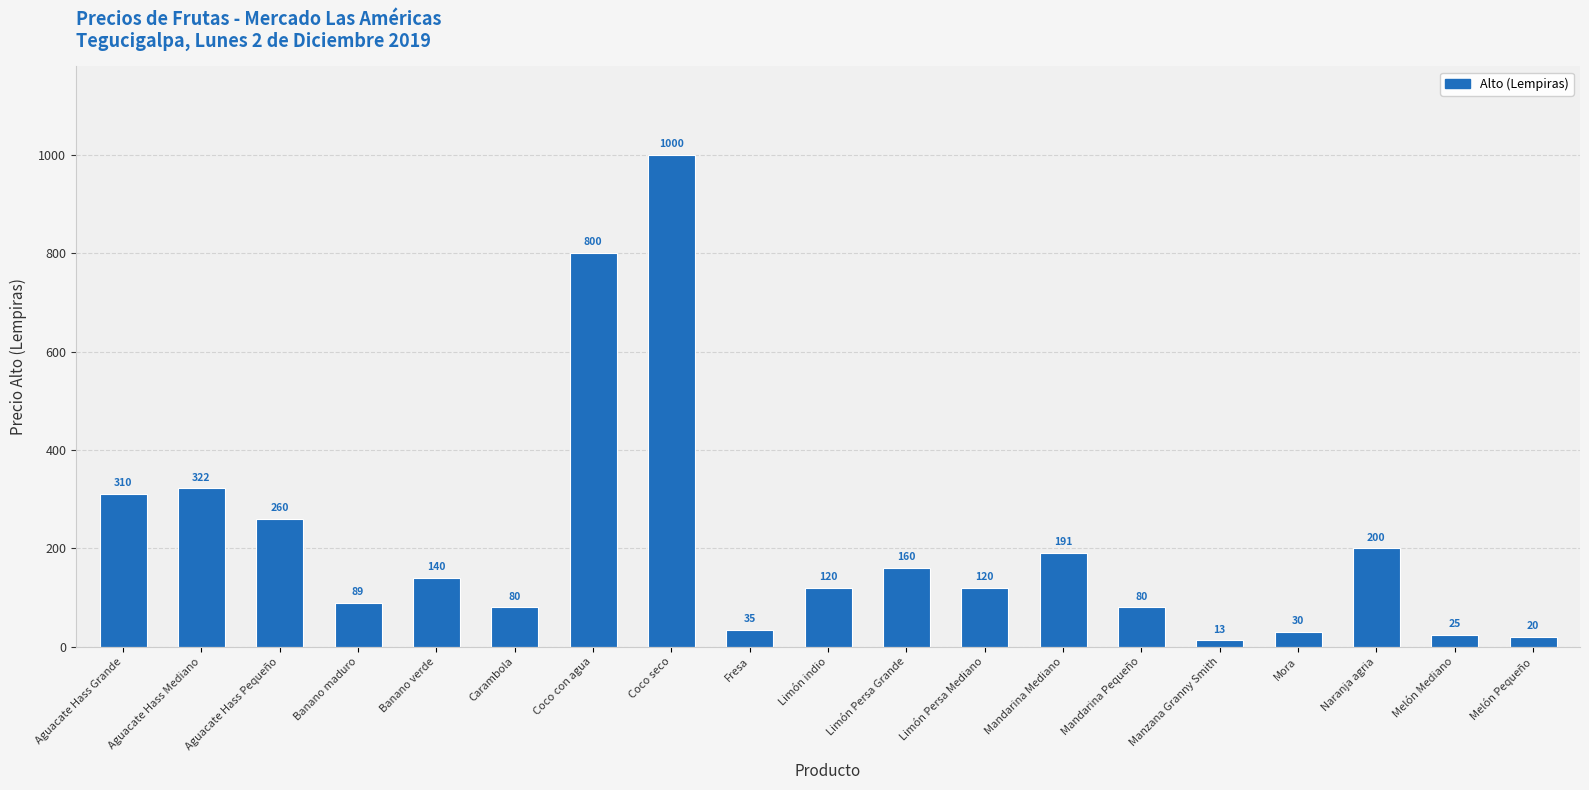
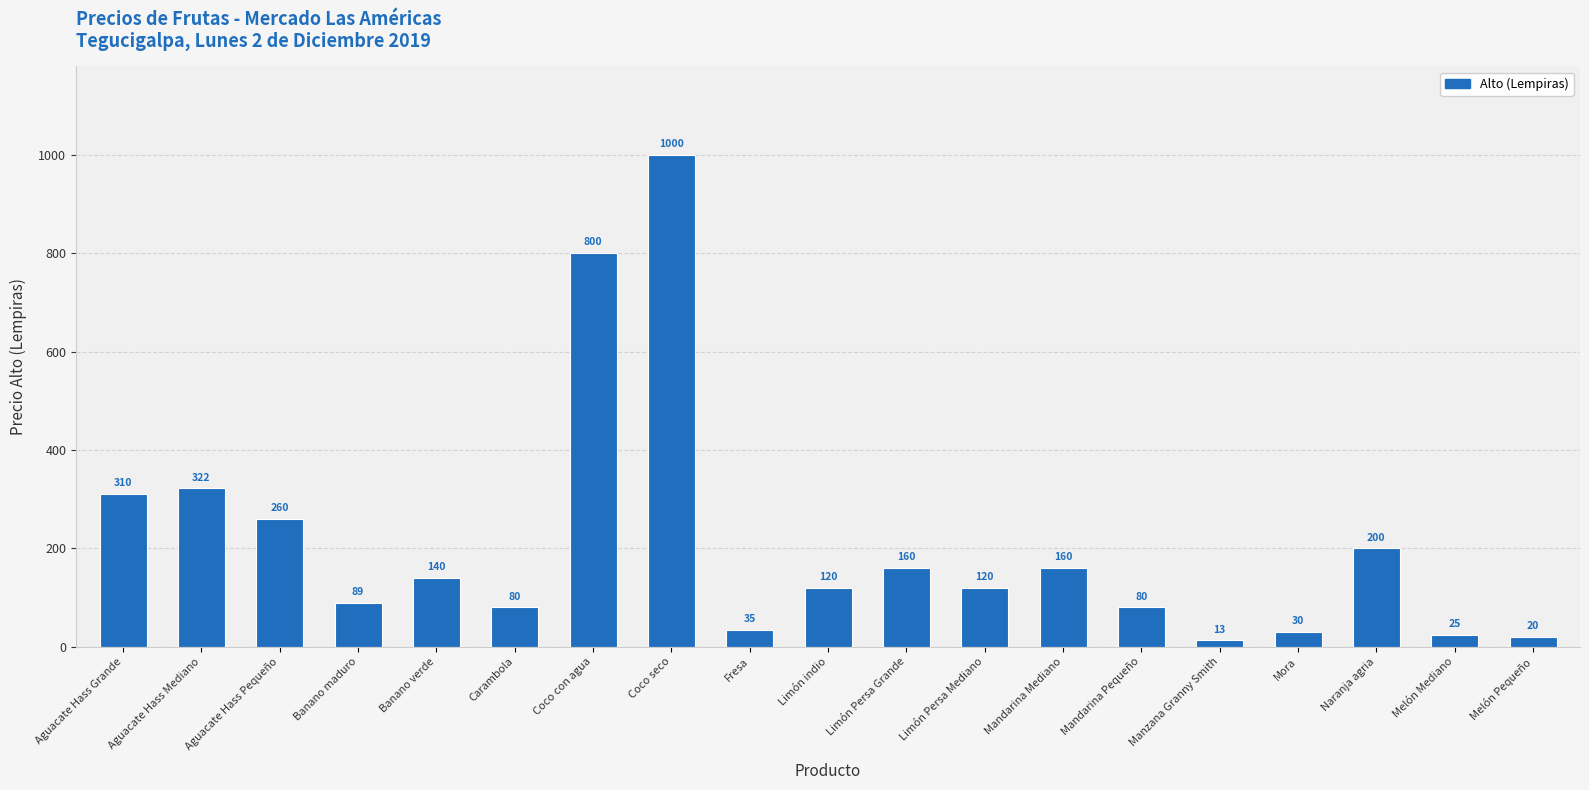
Mandarina Mediano: 191 -> 160
